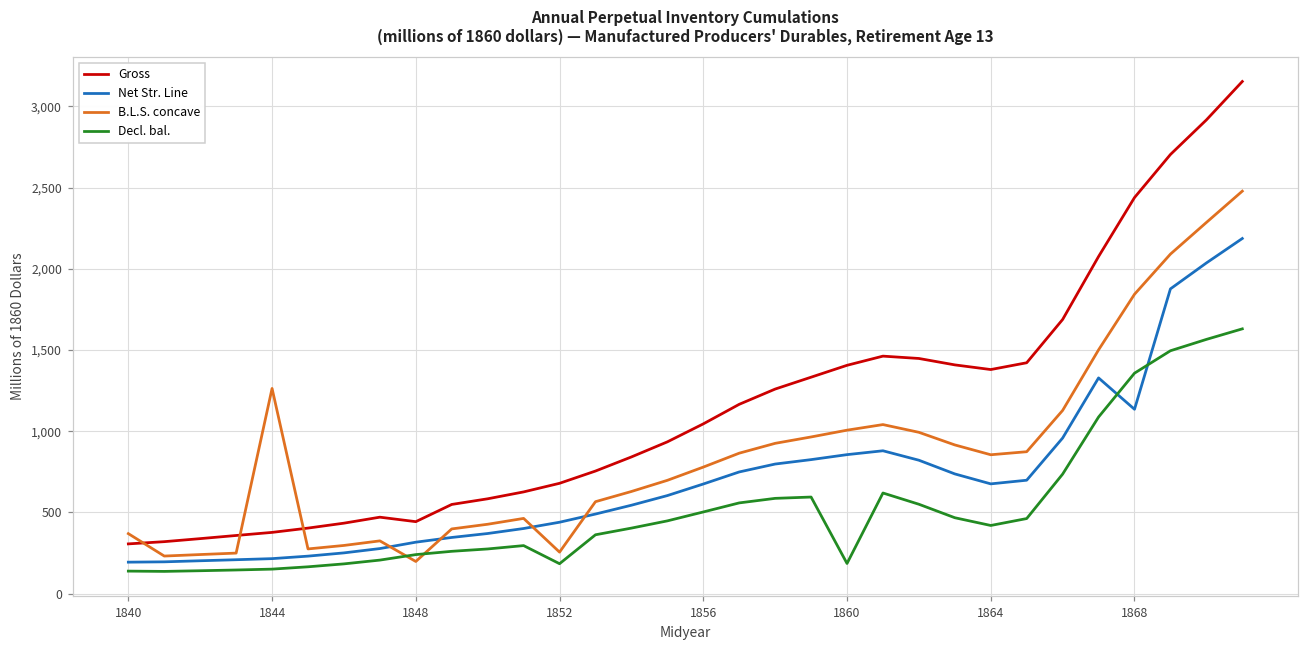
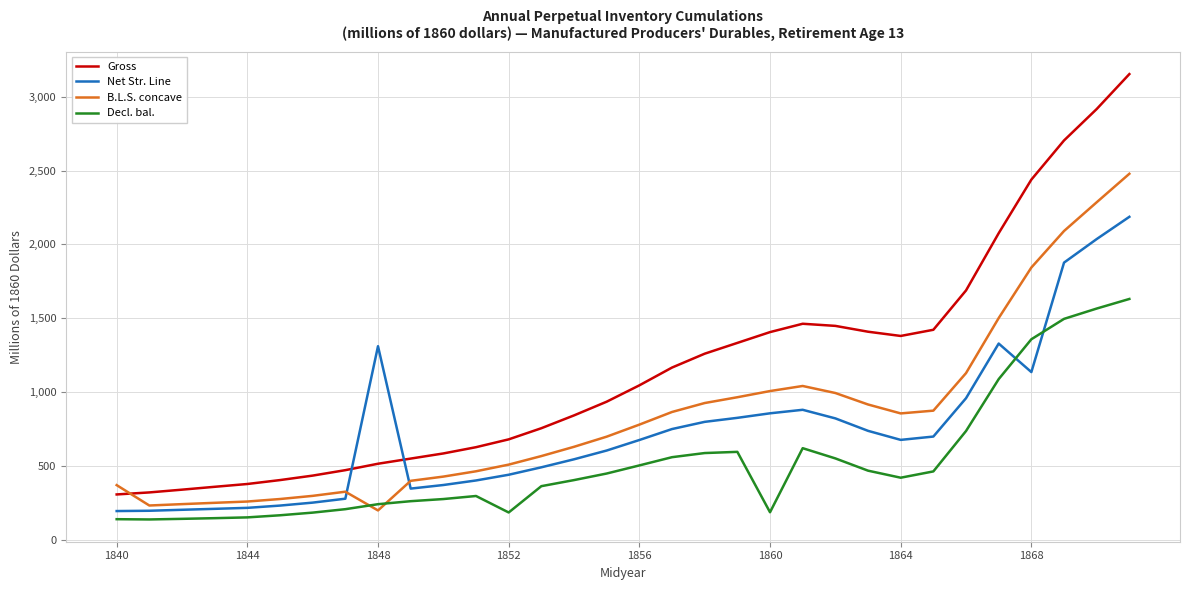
B.L.S. concave, 1844: 1,260 -> 260
Gross, 1848: 440 -> 510
Net Str. Line, 1848: 320 -> 1,310
B.L.S. concave, 1852: 260 -> 510
